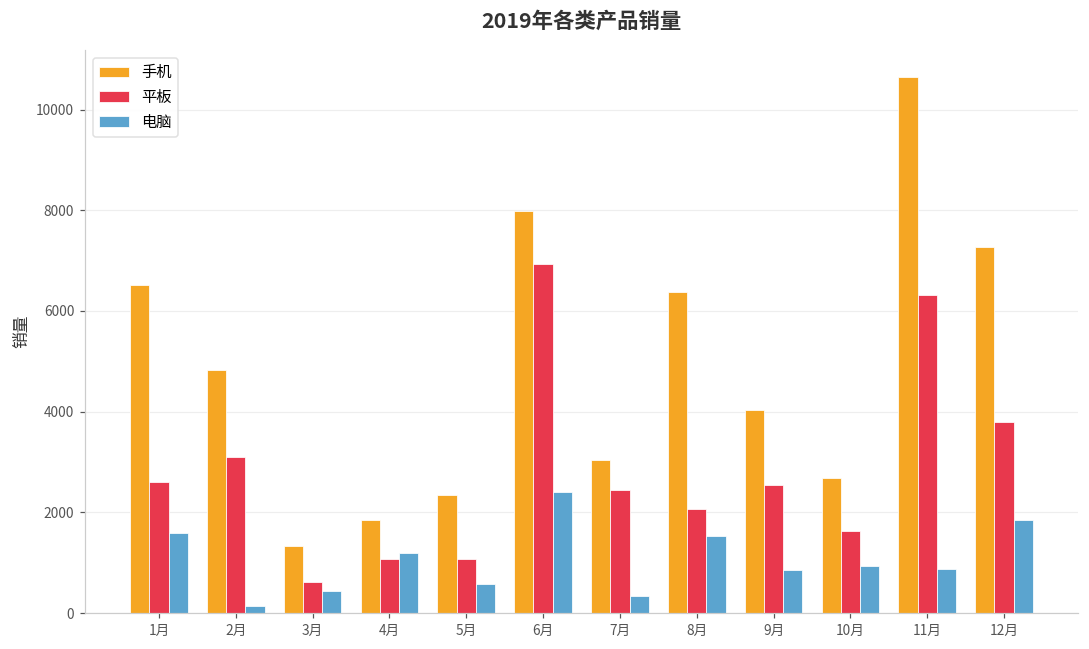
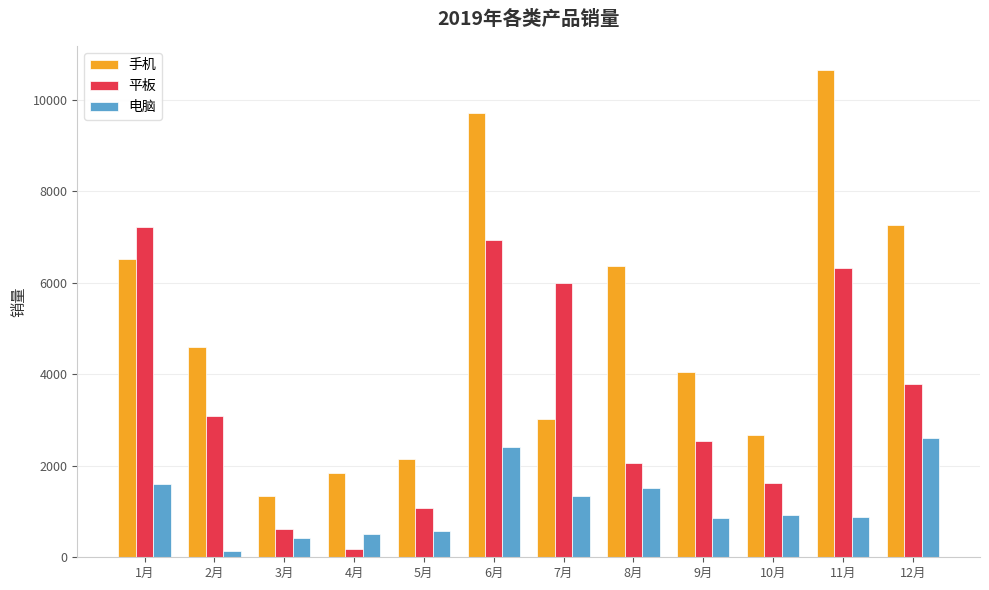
平板, 1月: 2600 -> 7200
手机, 2月: 4800 -> 4600
平板, 4月: 1100 -> 200
电脑, 4月: 1200 -> 500
手机, 5月: 2400 -> 2100
手机, 6月: 8000 -> 9700
平板, 7月: 2400 -> 6000
电脑, 7月: 300 -> 1300
电脑, 12月: 1800 -> 2600
